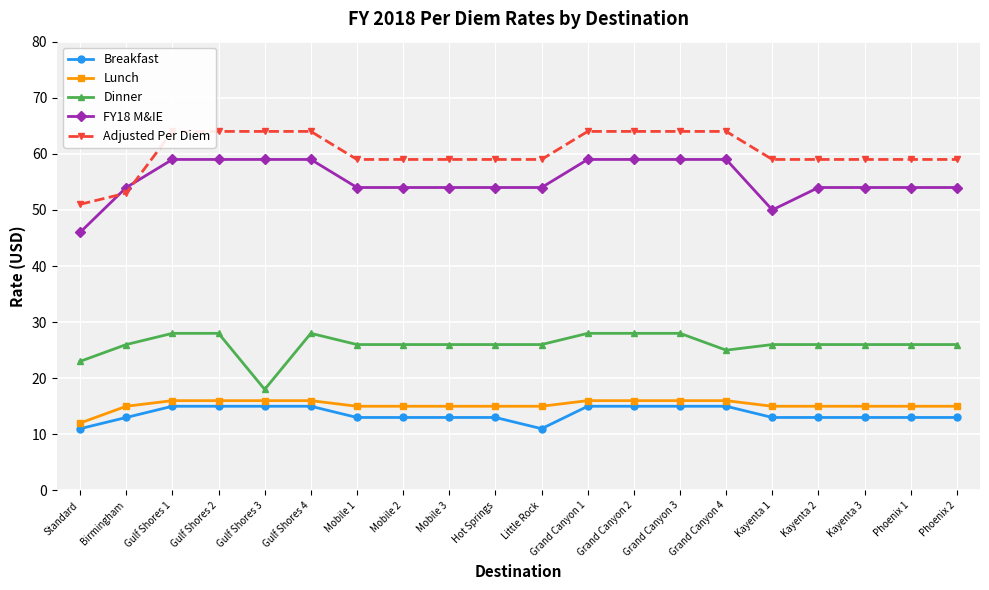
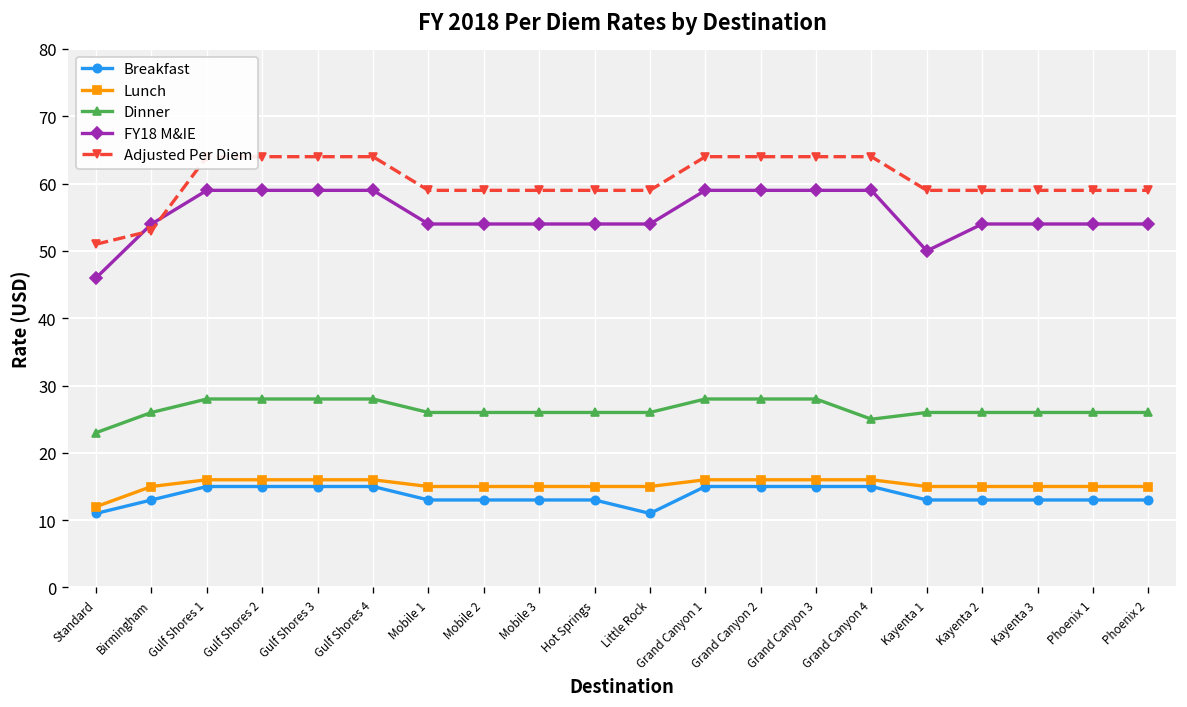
Dinner, Gulf Shores 3: 18 -> 28
